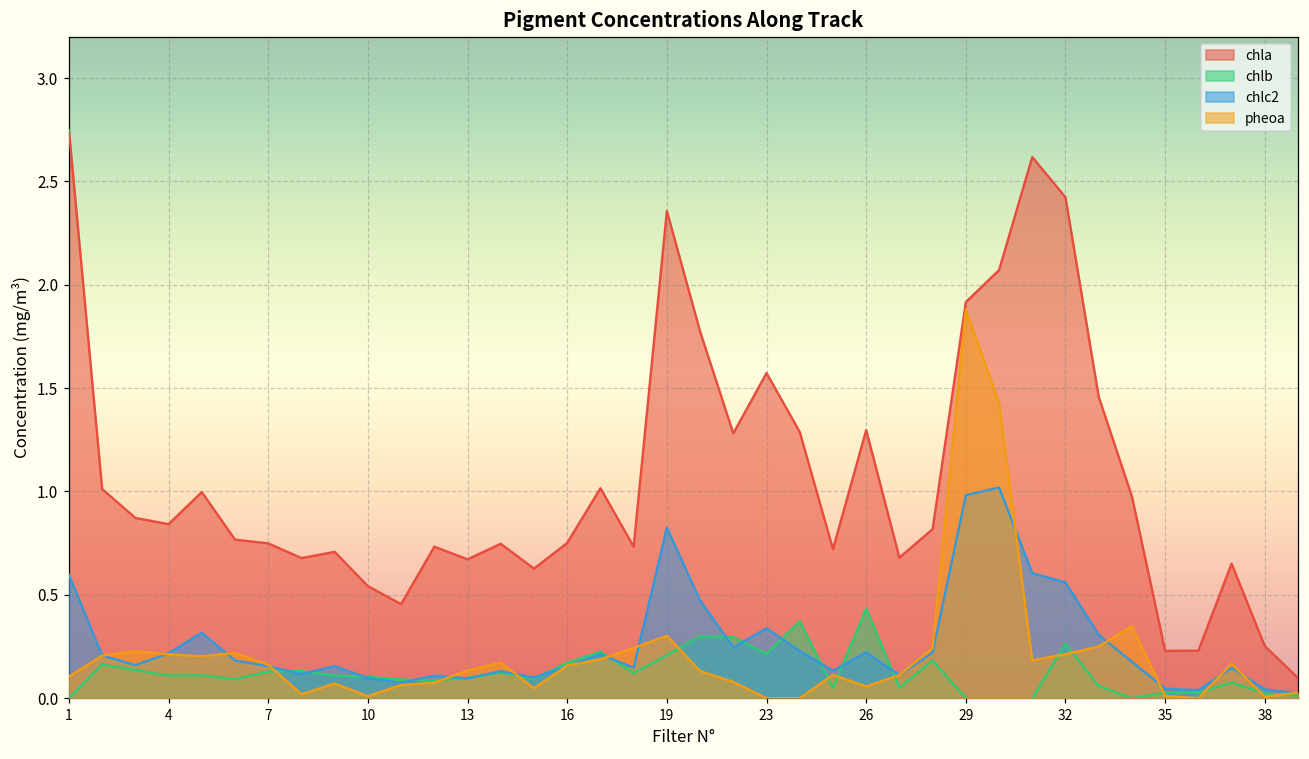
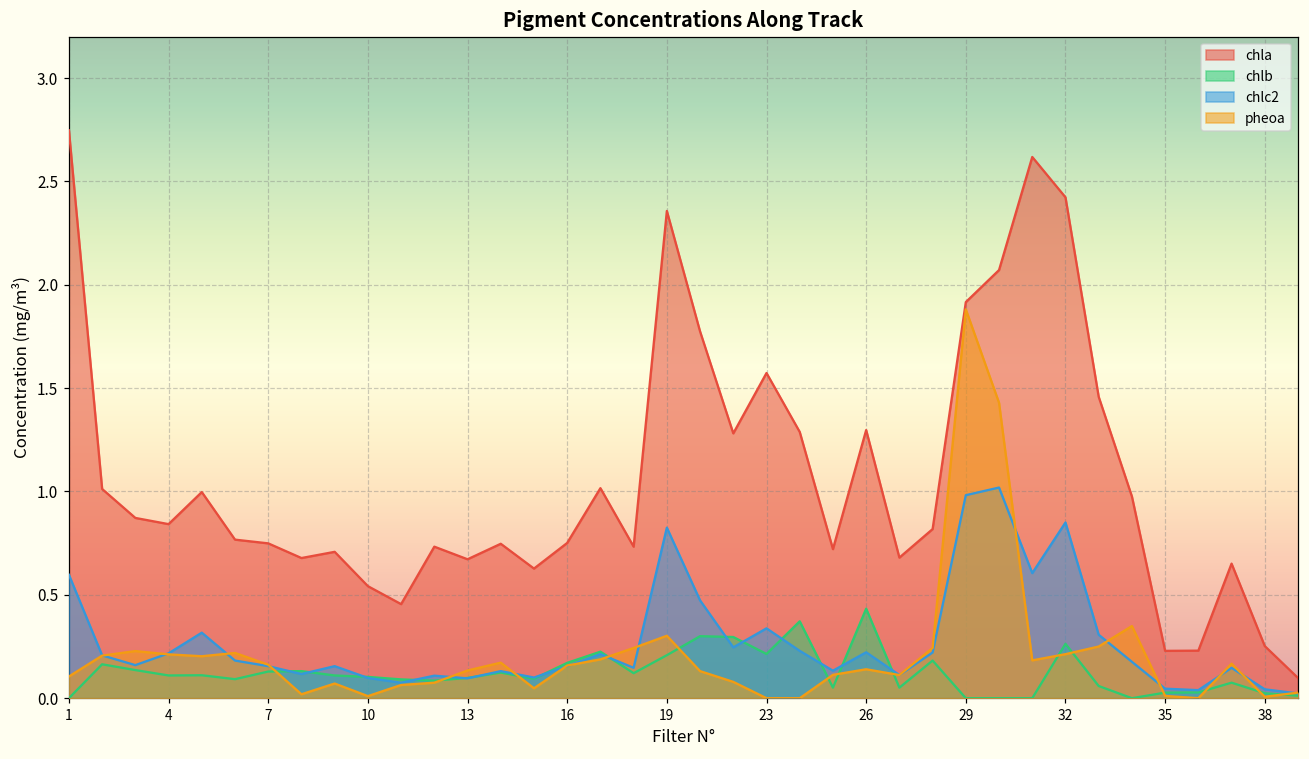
pheoa, 26: 0.06 -> 0.14
chlc2, 32: 0.56 -> 0.85
